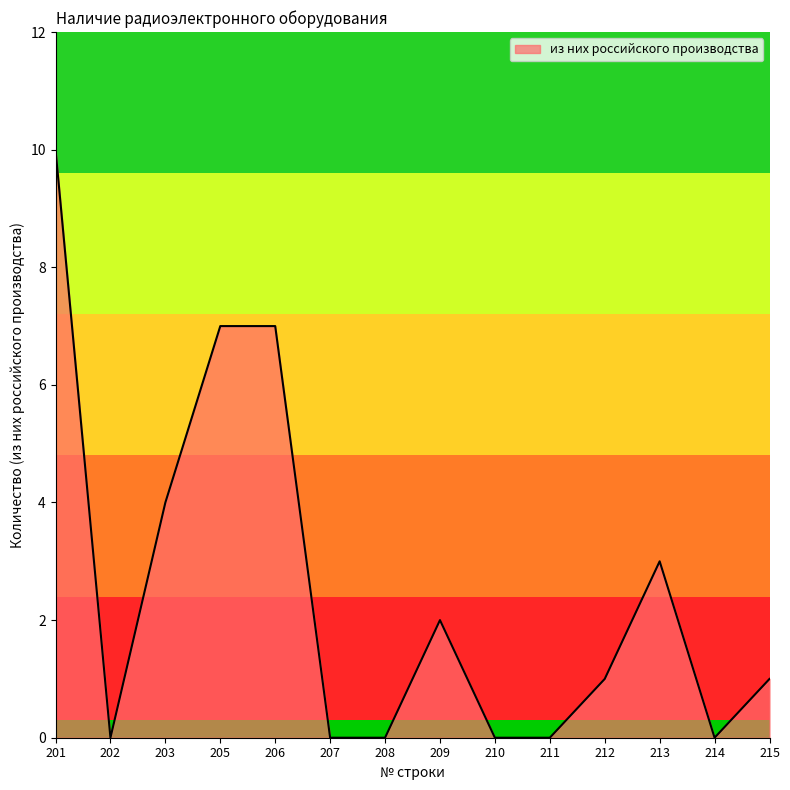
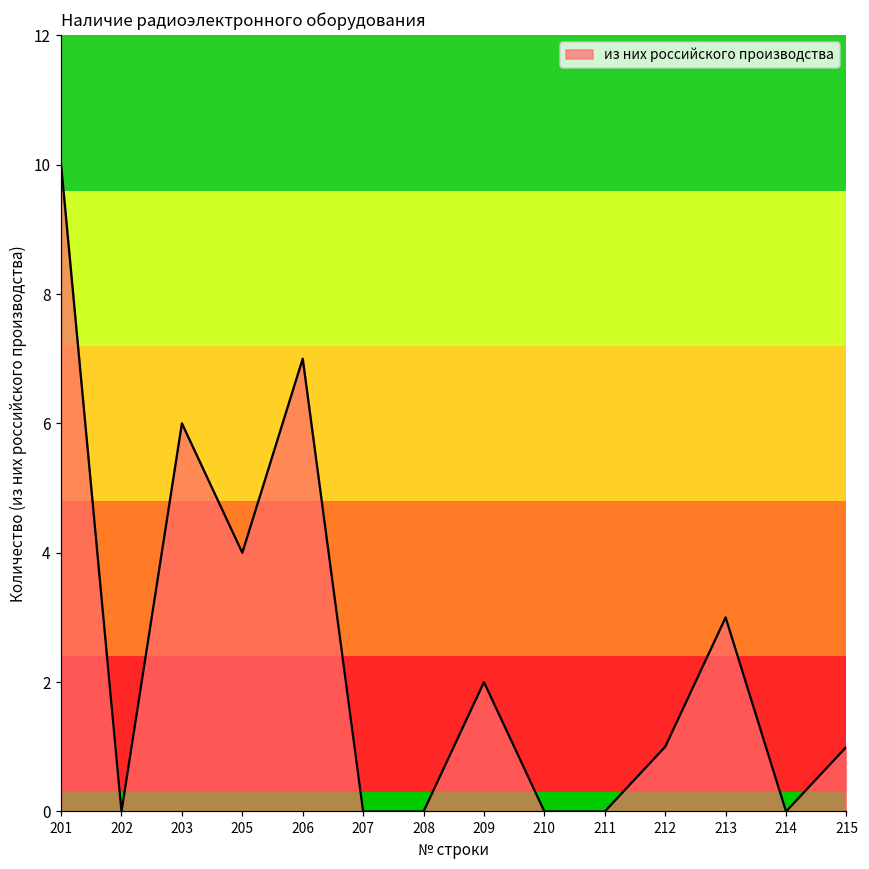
203: 4 -> 6
205: 7 -> 4
